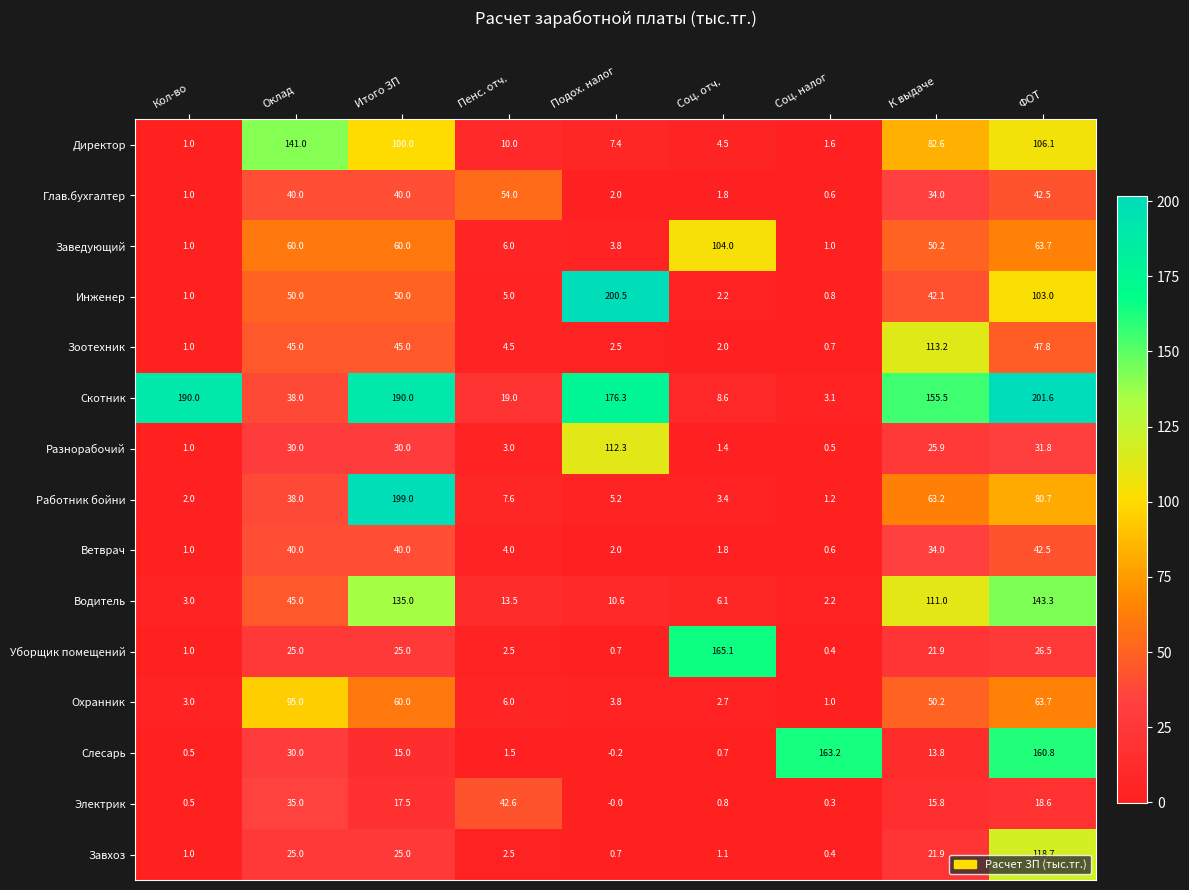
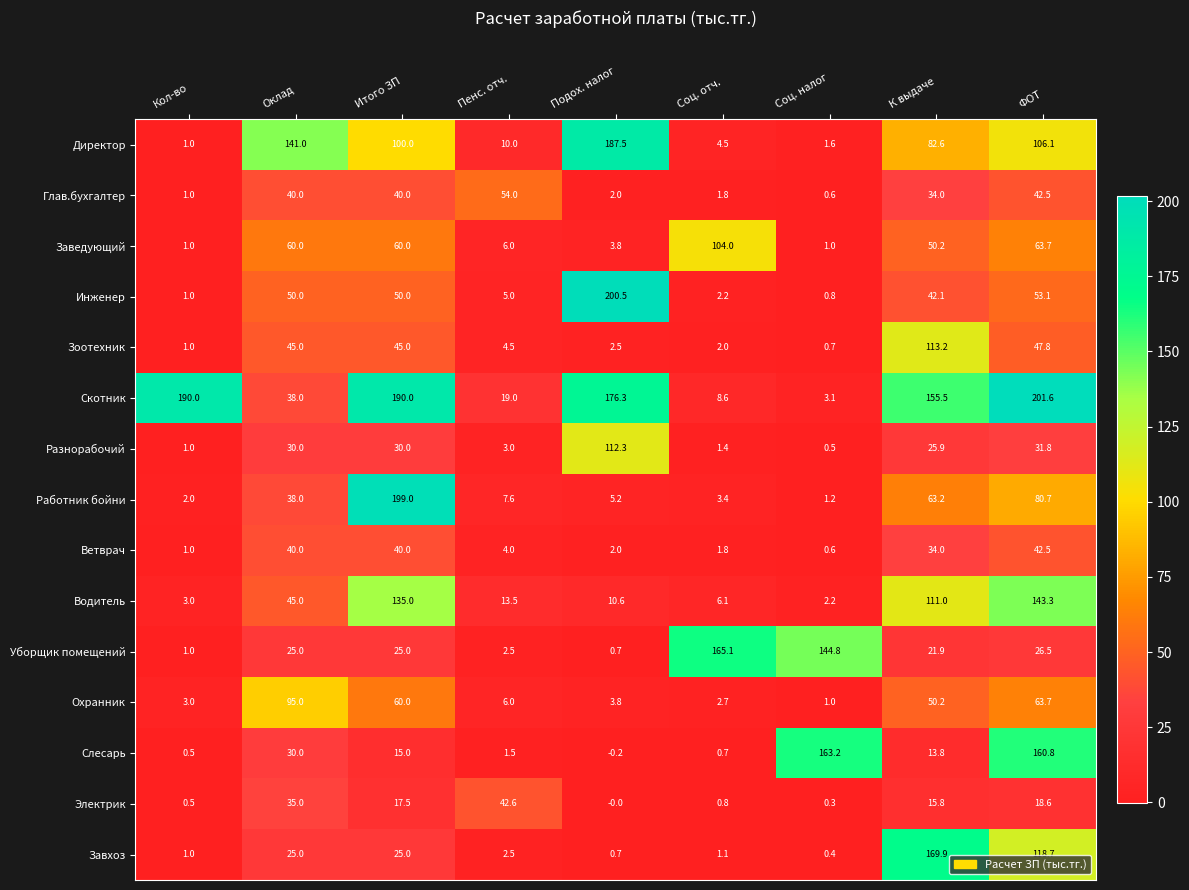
Директор, Подох. налог: 7.4 -> 187.5
Инженер, ФОТ: 103.0 -> 53.1
Уборщик помещений, Соц. налог: 0.4 -> 144.8
Завхоз, К выдаче: 21.9 -> 169.9
